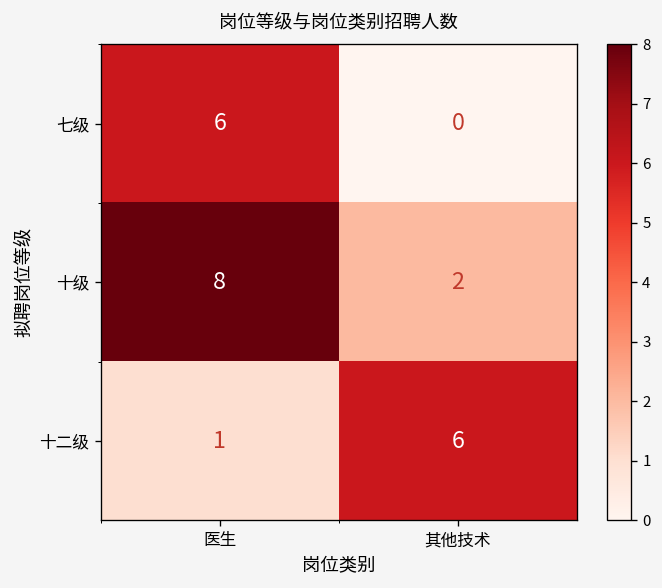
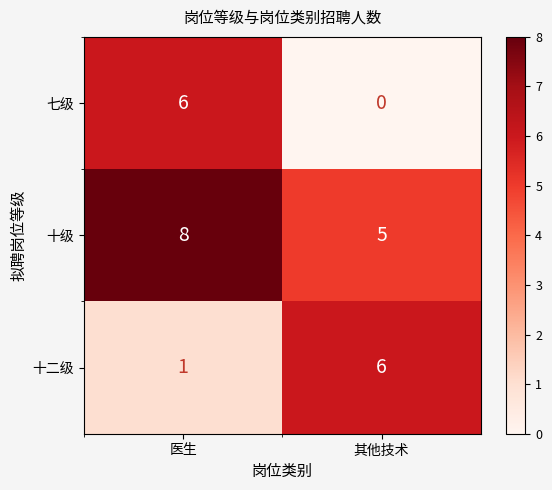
十级, 其他技术: 2 -> 5
